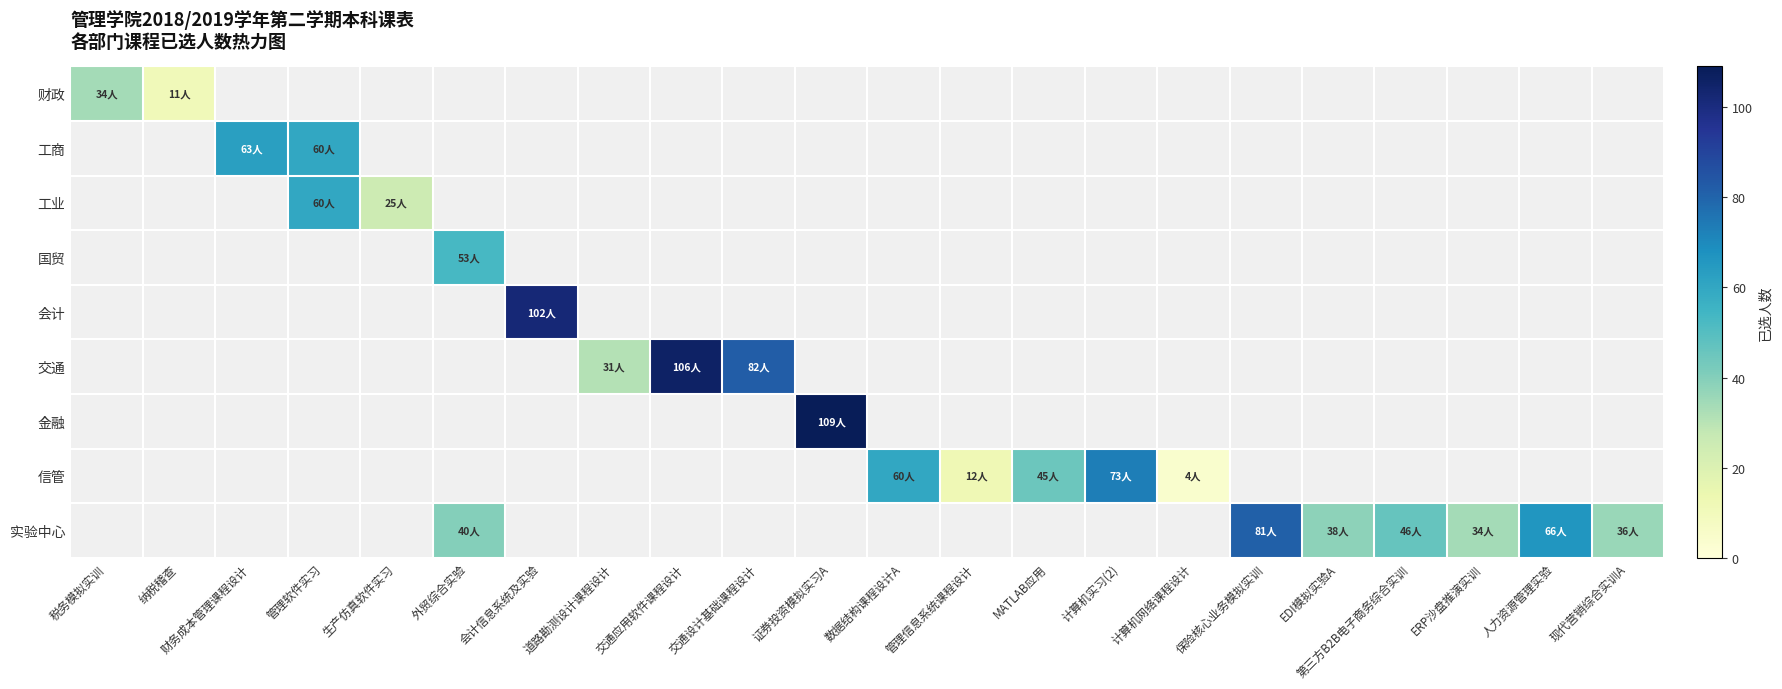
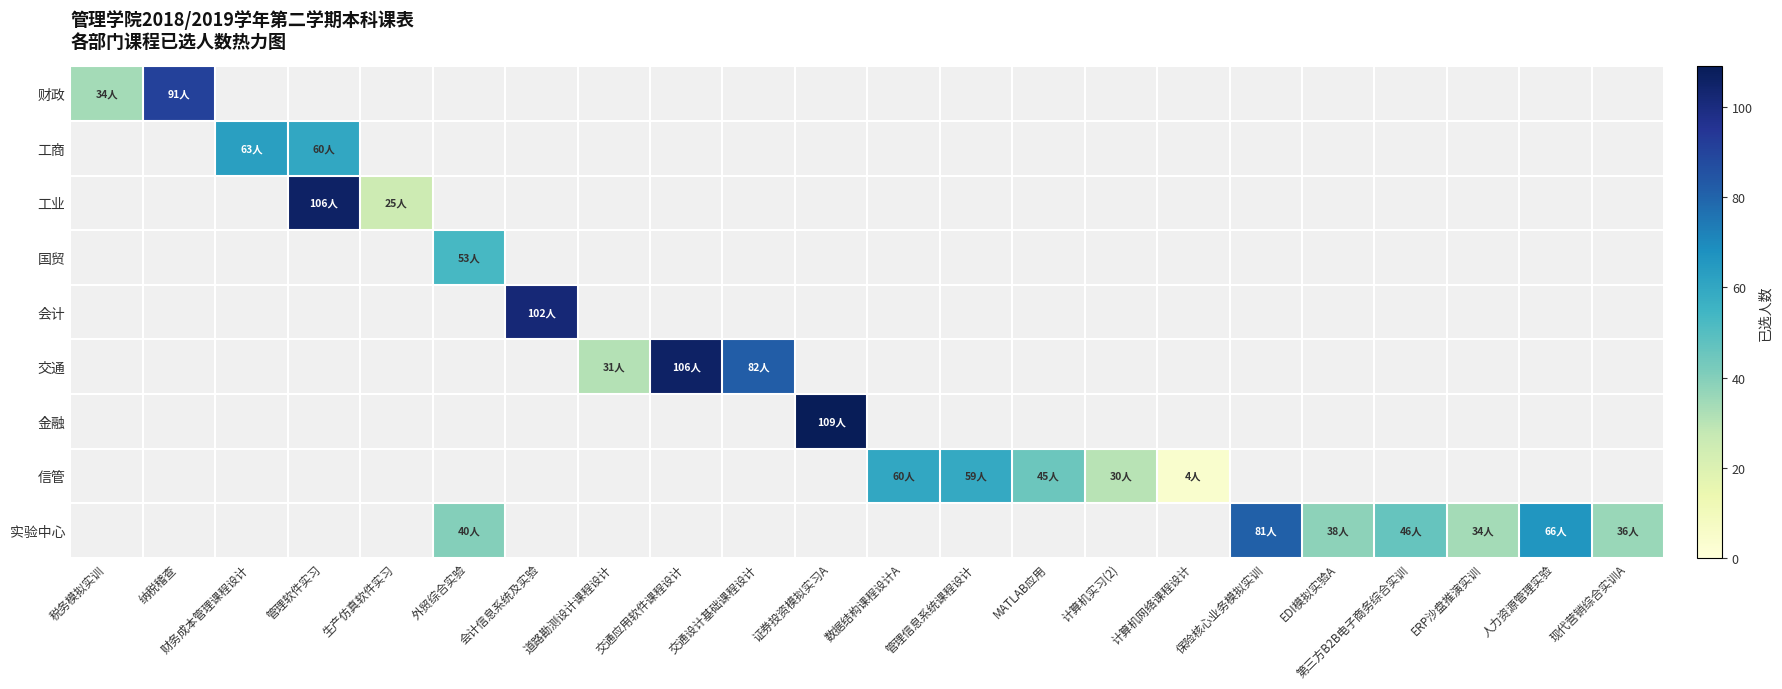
财政, 纳税稽查: 11人 -> 91人
工业, 管理软件实习: 60人 -> 106人
信管, 管理信息系统课程设计: 12人 -> 59人
信管, 计算机实习(2): 73人 -> 30人
